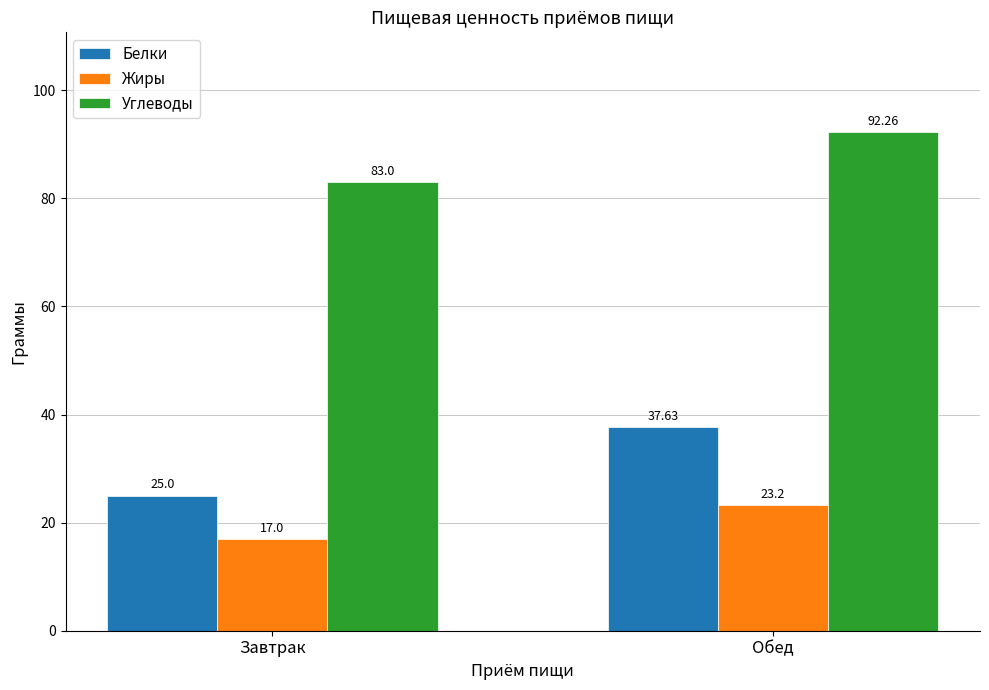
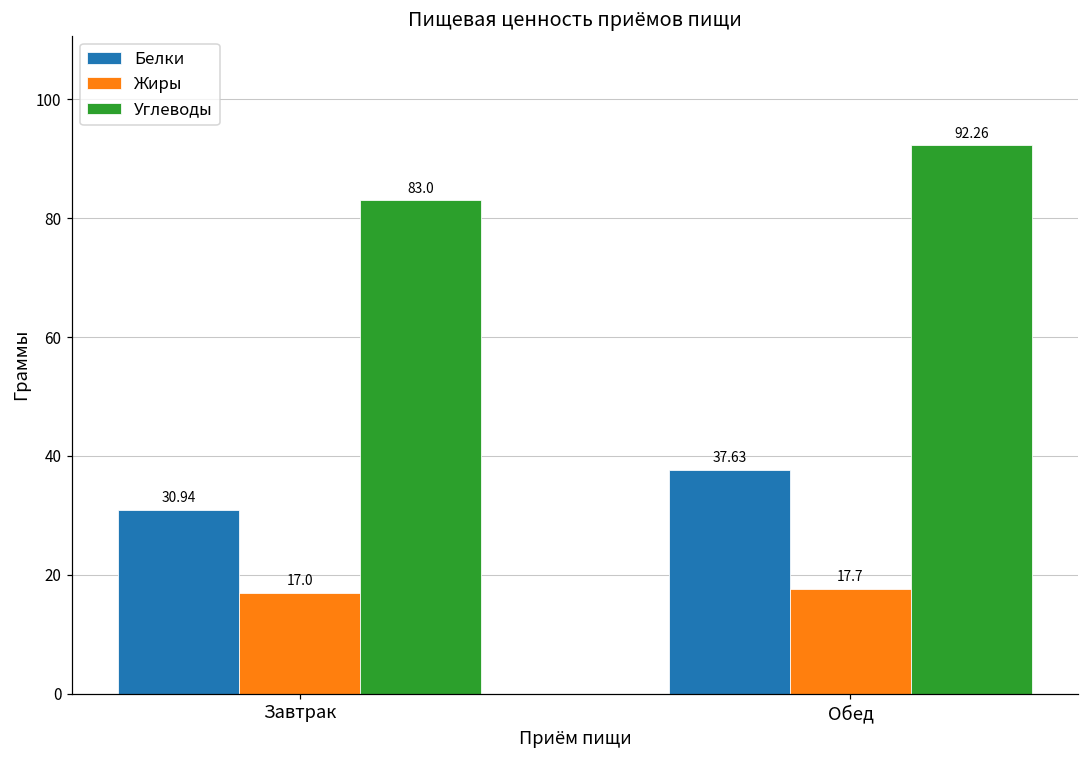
Белки, Завтрак: 25.0 -> 30.94
Жиры, Обед: 23.2 -> 17.7
